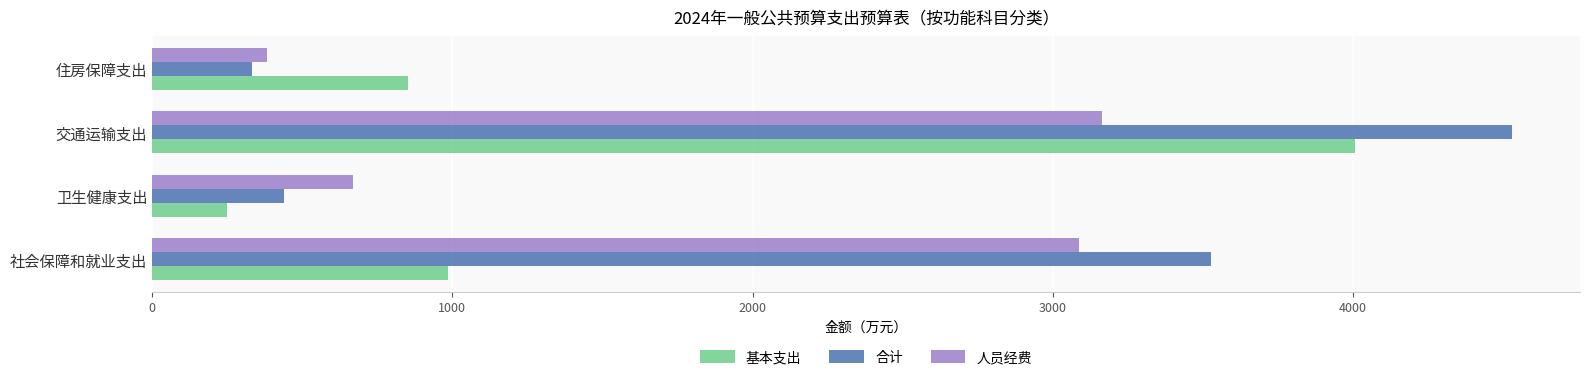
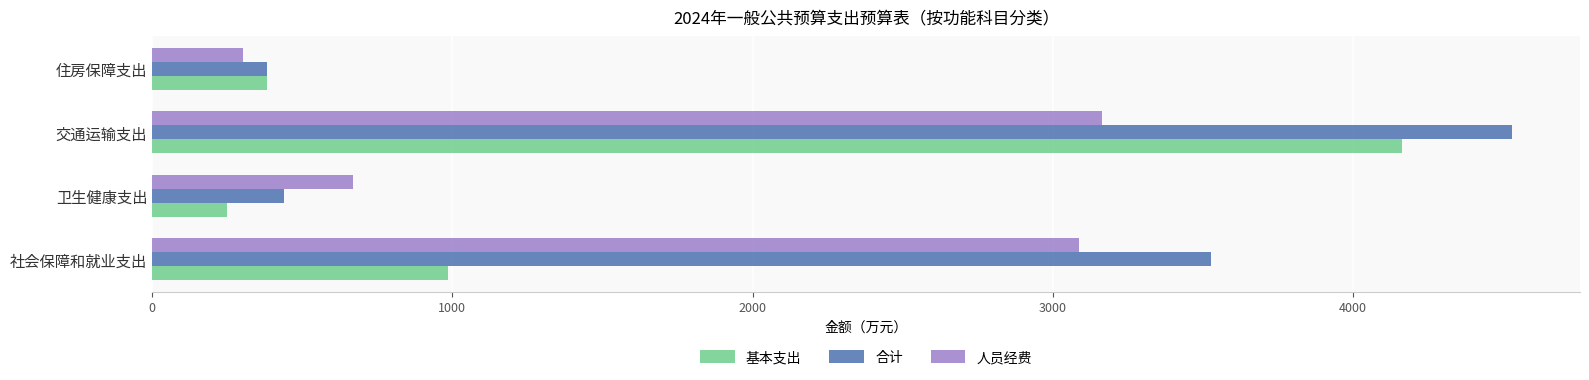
人员经费, 住房保障支出: 380 -> 300
合计, 住房保障支出: 330 -> 380
基本支出, 住房保障支出: 850 -> 380
基本支出, 交通运输支出: 4010 -> 4160
